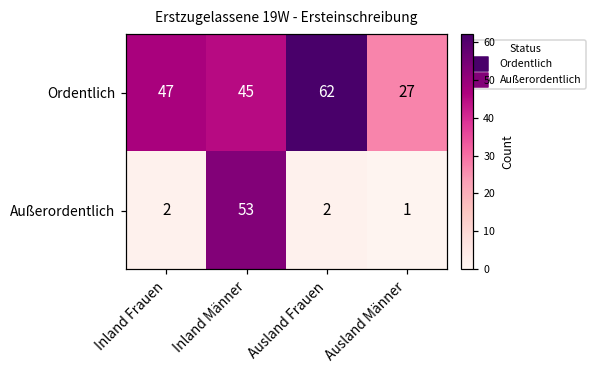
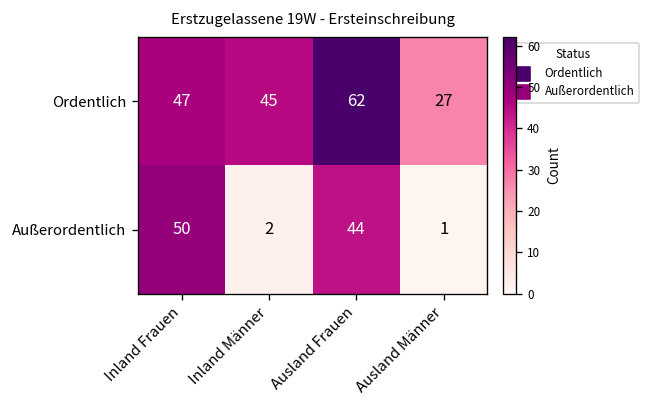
Außerordentlich, Inland Frauen: 2 -> 50
Außerordentlich, Inland Männer: 53 -> 2
Außerordentlich, Ausland Frauen: 2 -> 44
